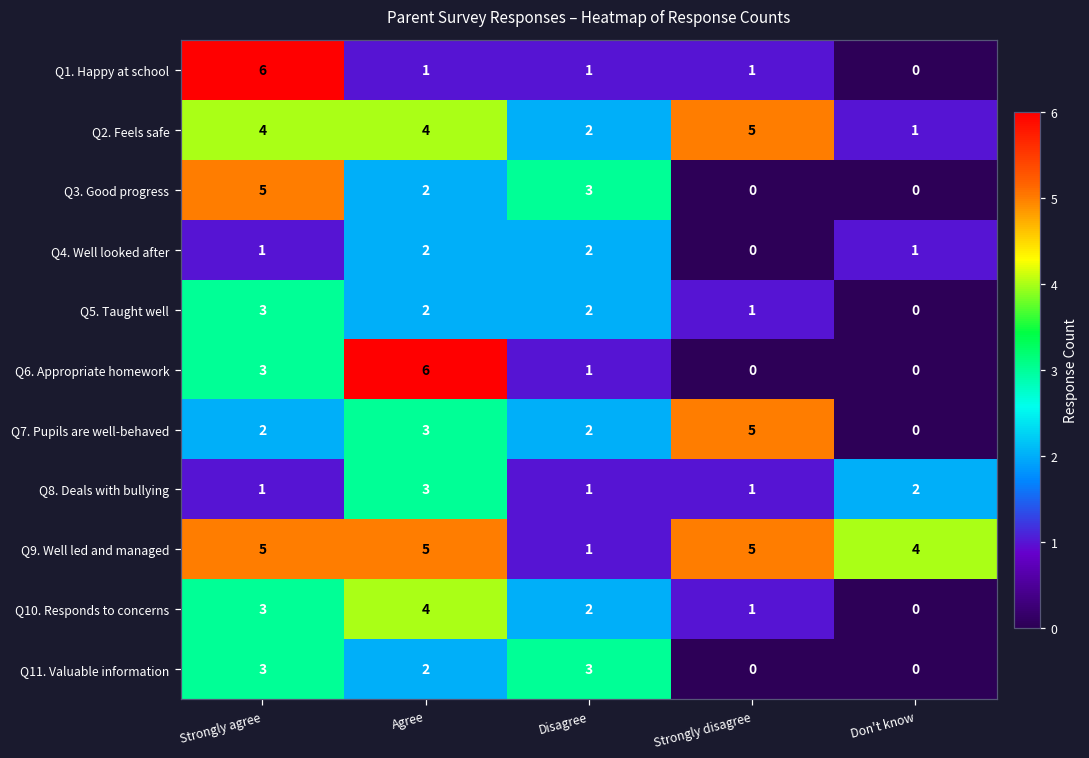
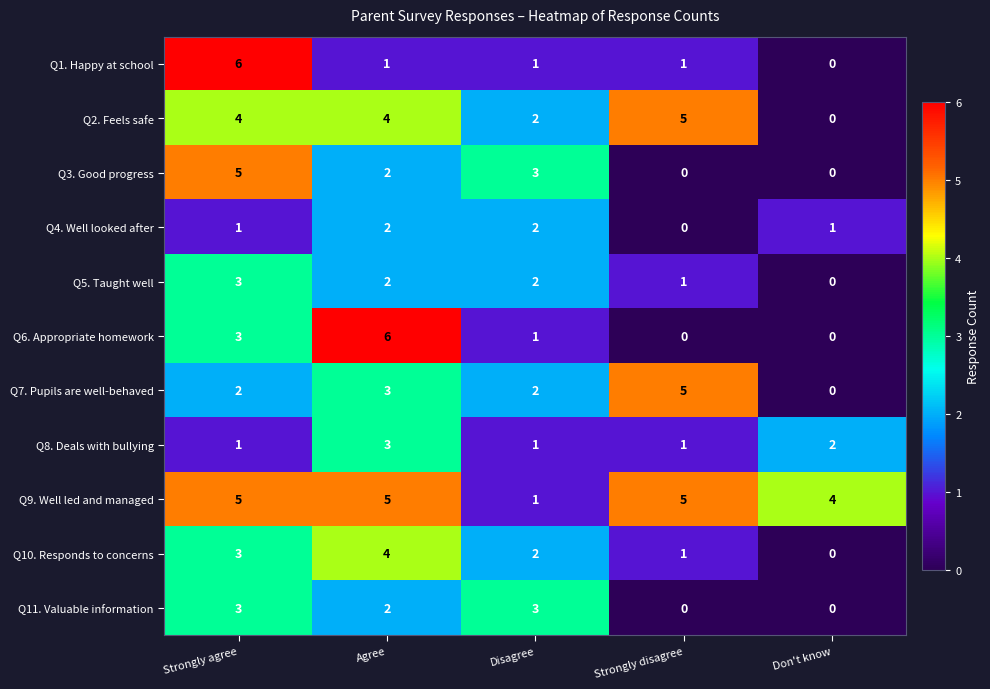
Q2. Feels safe, Don't know: 1 -> 0
